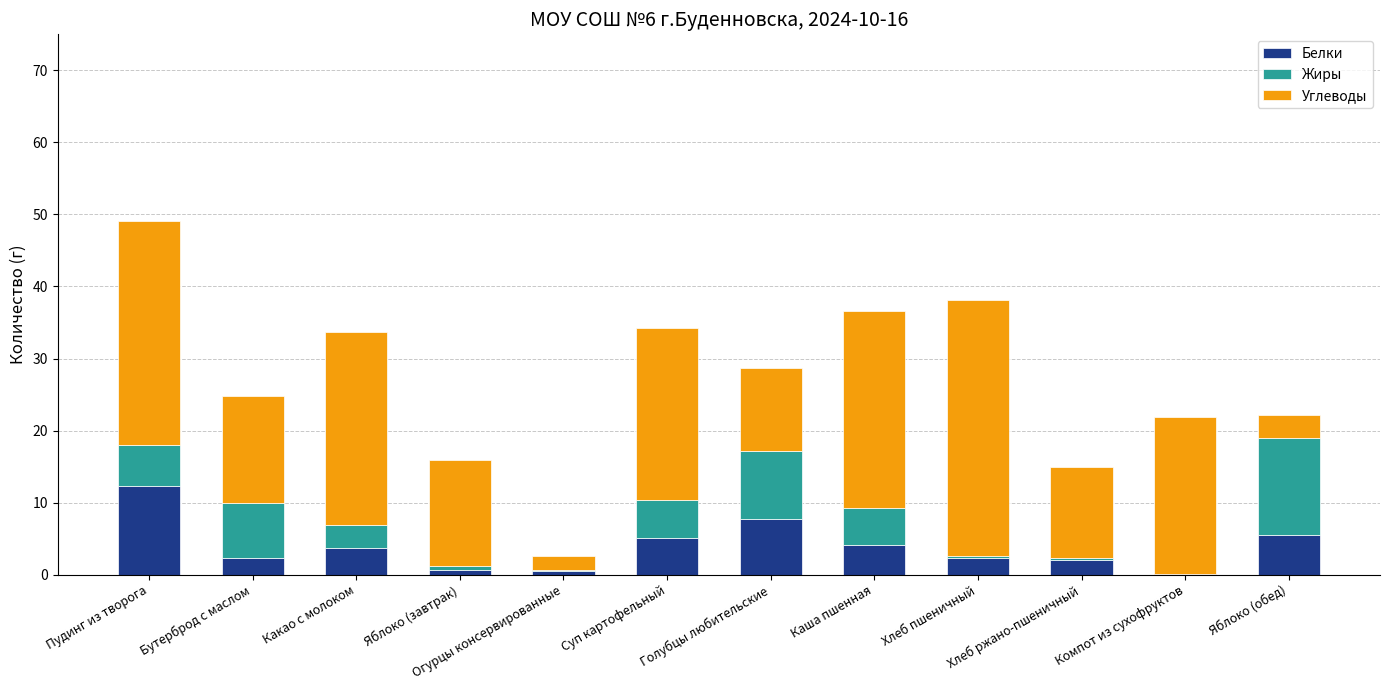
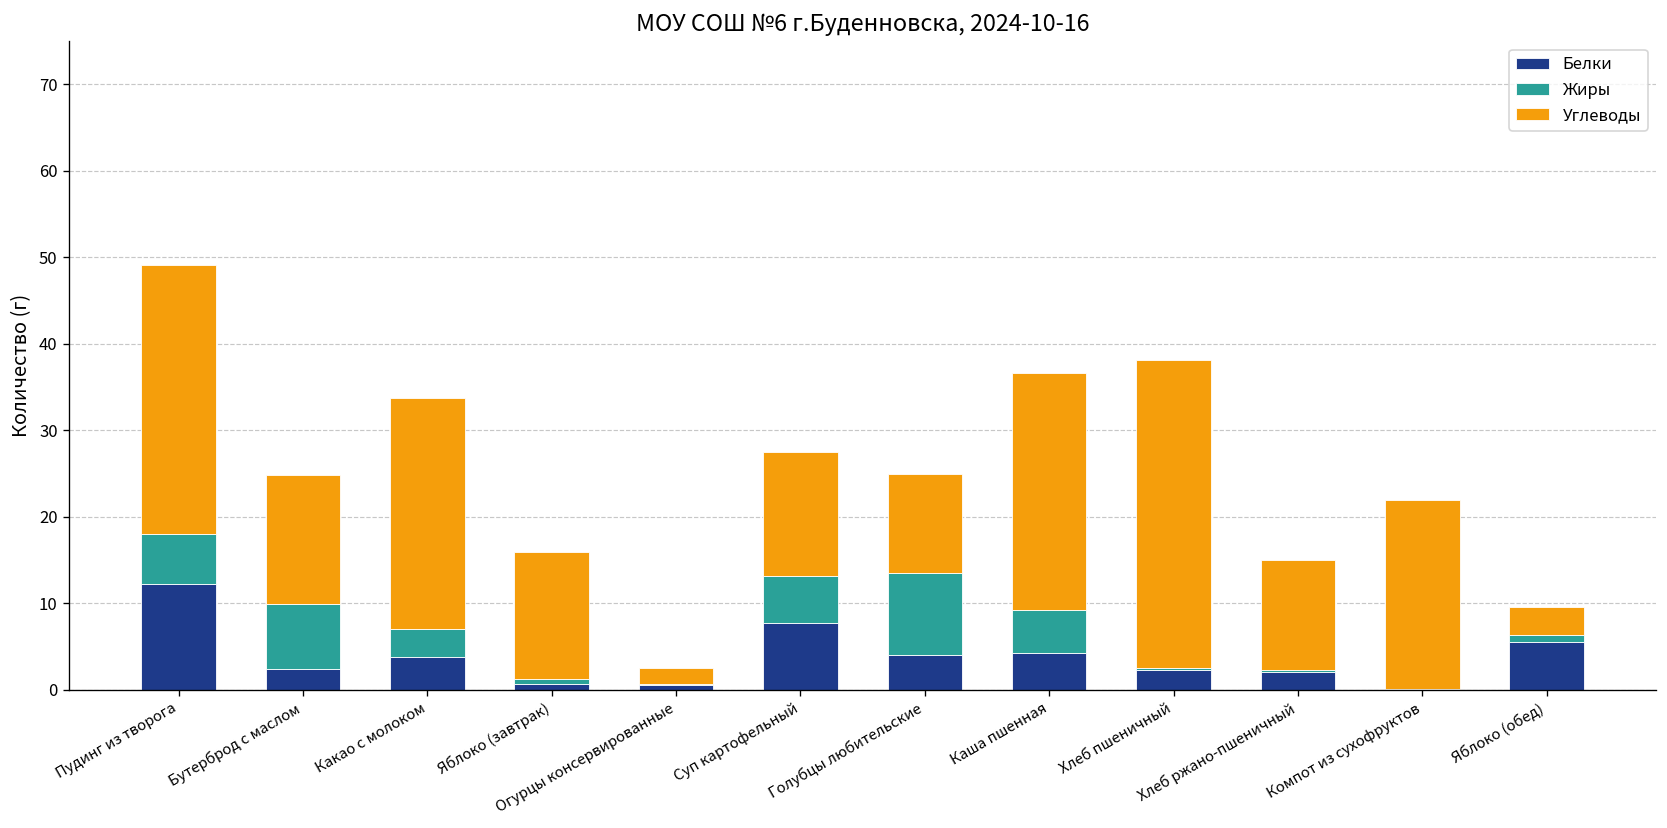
Белки, Суп картофельный: 5 -> 8
Углеводы, Суп картофельный: 24 -> 14
Белки, Голубцы любительские: 8 -> 4
Жиры, Яблоко (обед): 13 -> 1
